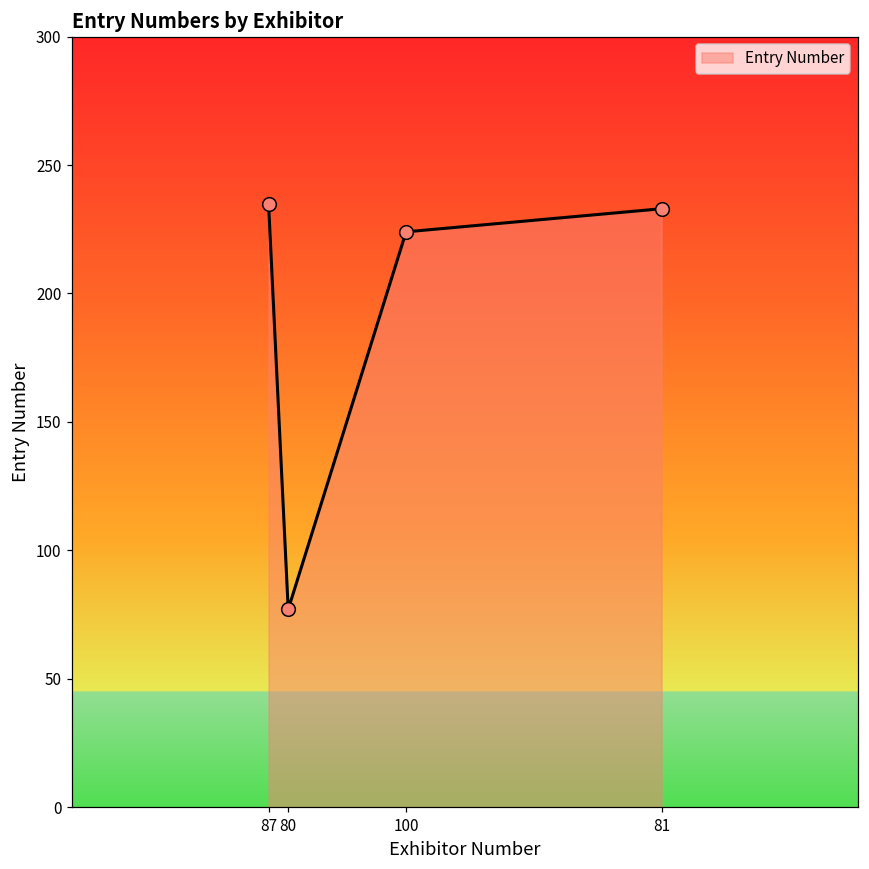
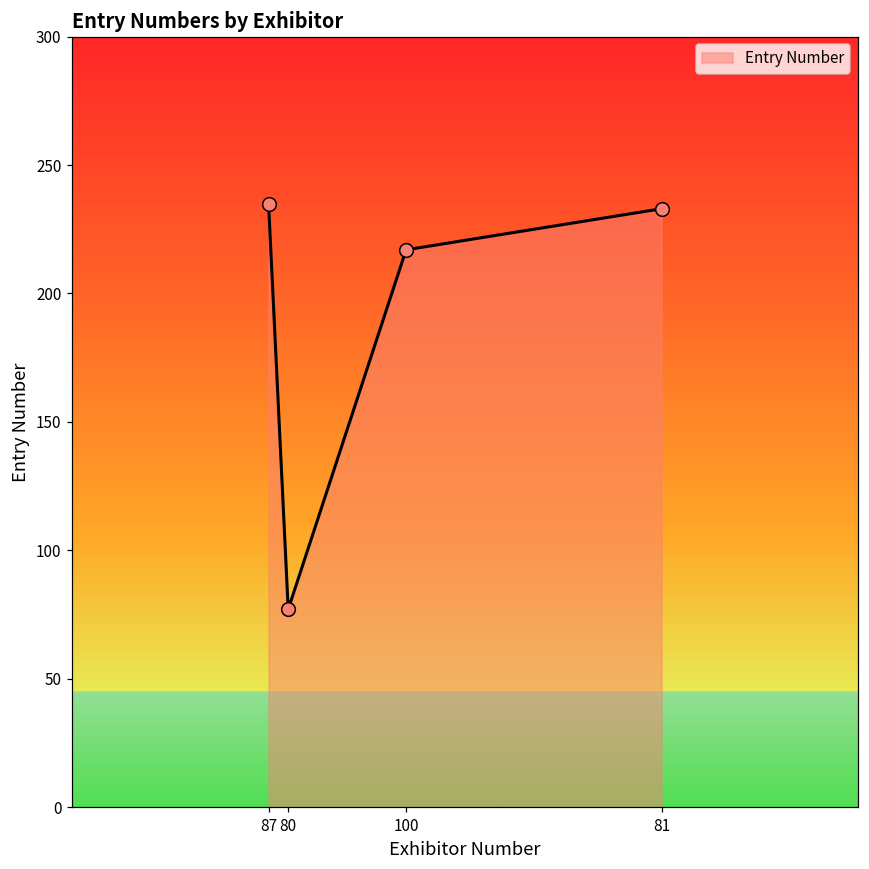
100: 224 -> 217
